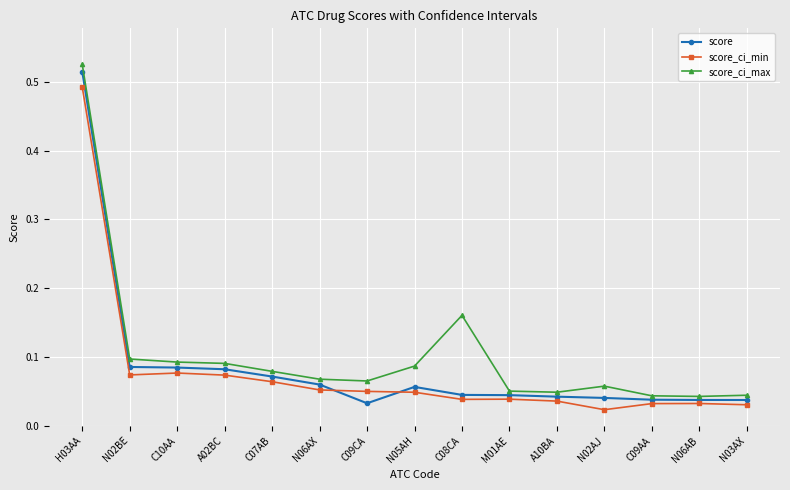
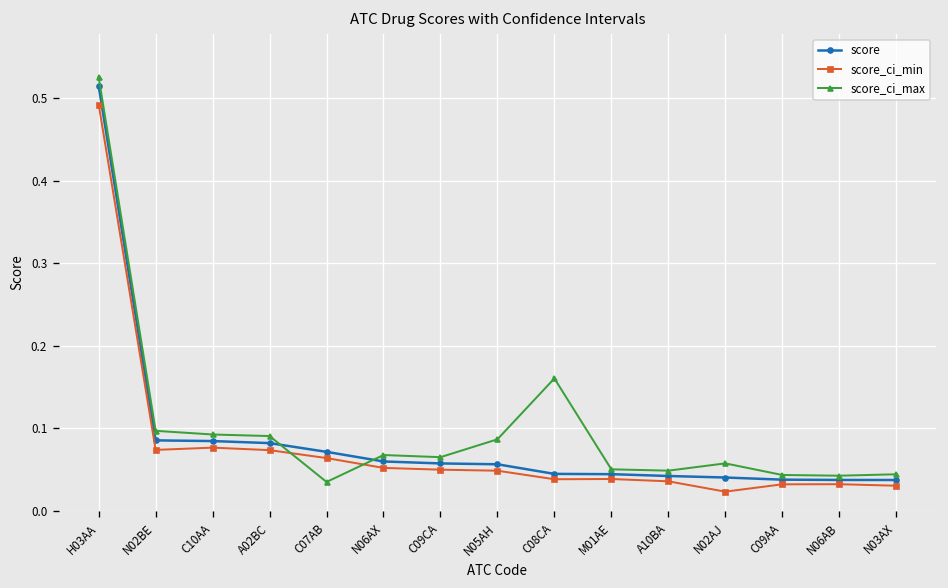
score_ci_max, C07AB: 0.08 -> 0.04
score, C09CA: 0.03 -> 0.06
